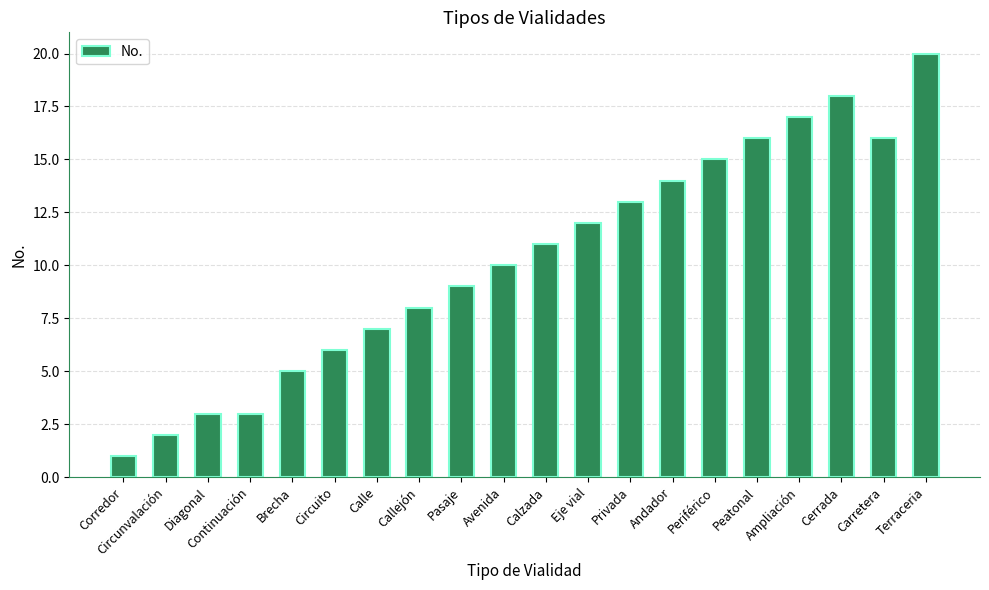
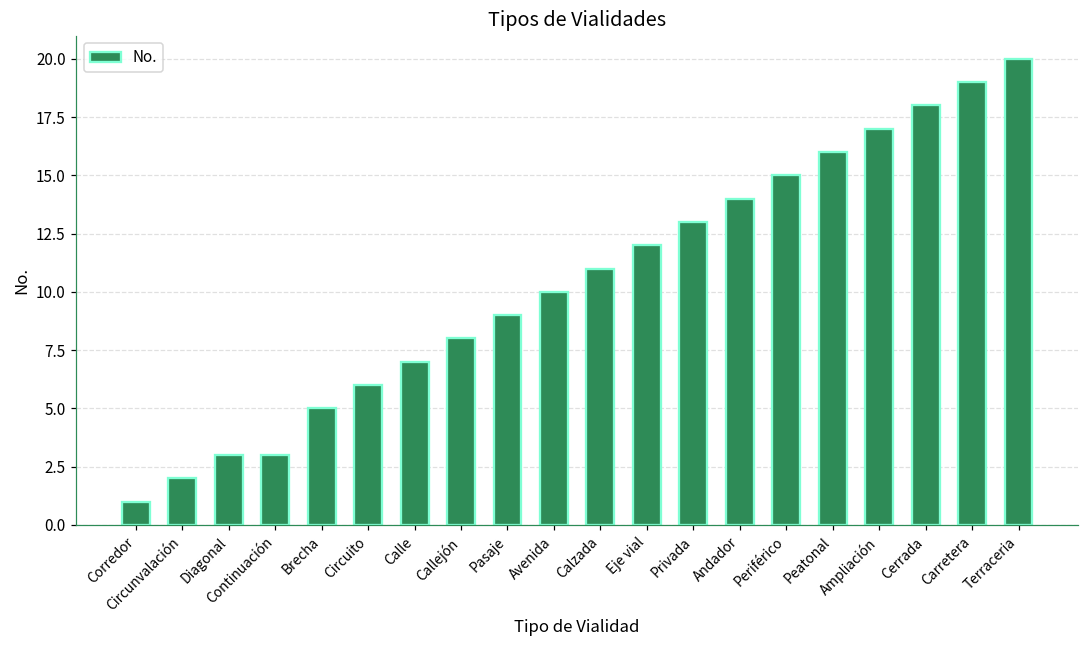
Carretera: 16 -> 19
